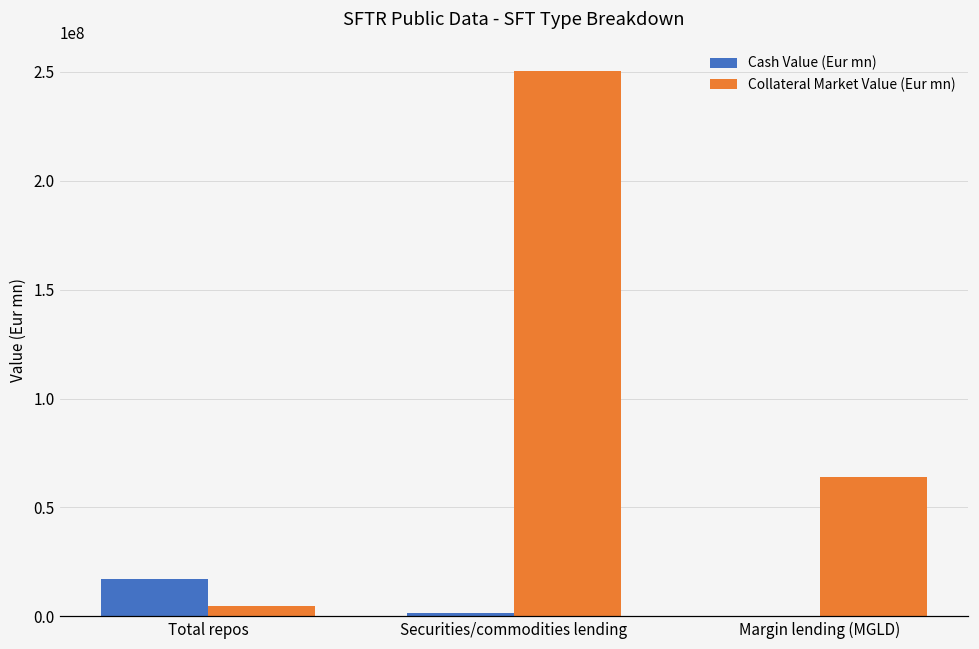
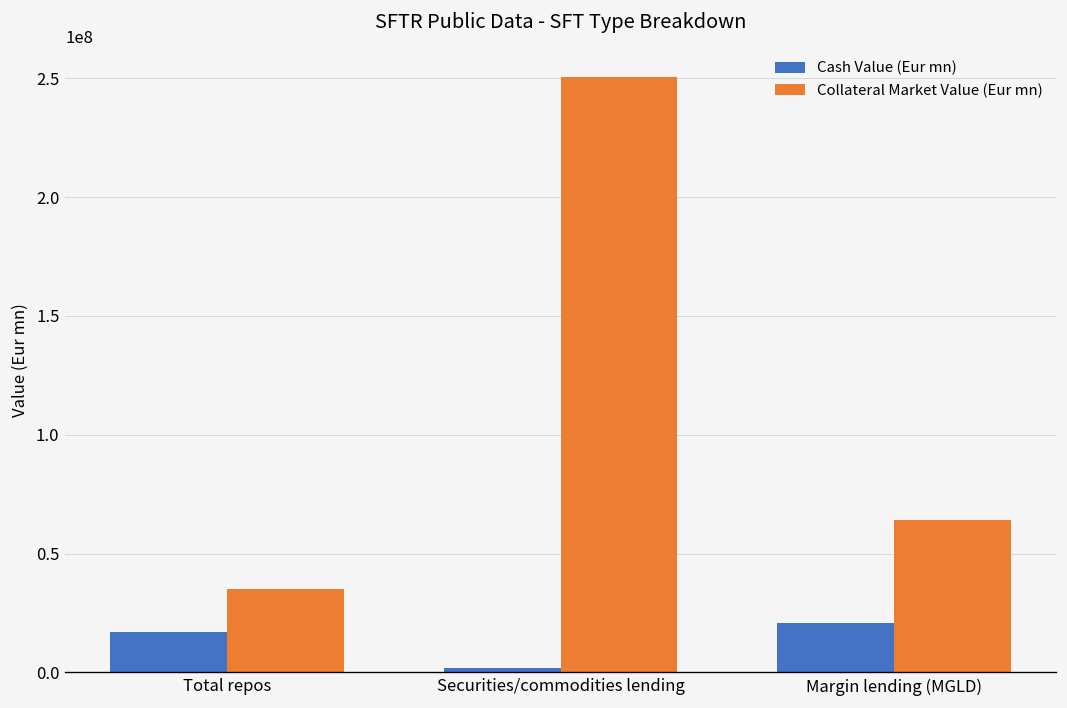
Collateral Market Value (Eur mn), Total repos: 5000000 -> 35000000
Cash Value (Eur mn), Margin lending (MGLD): 0 -> 21000000
